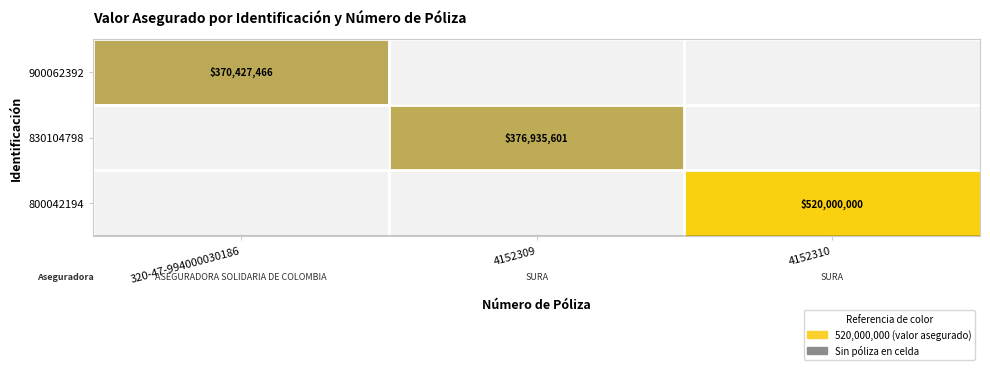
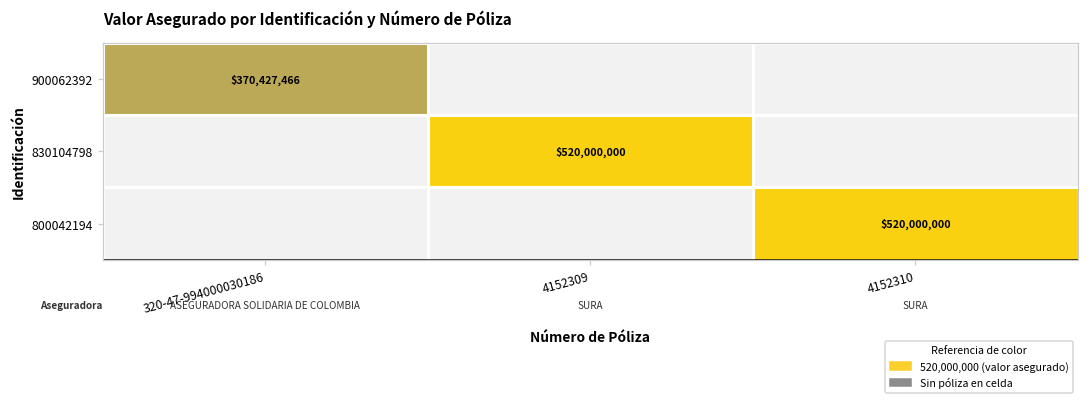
830104798, 4152309: $376,935,601 -> $520,000,000
